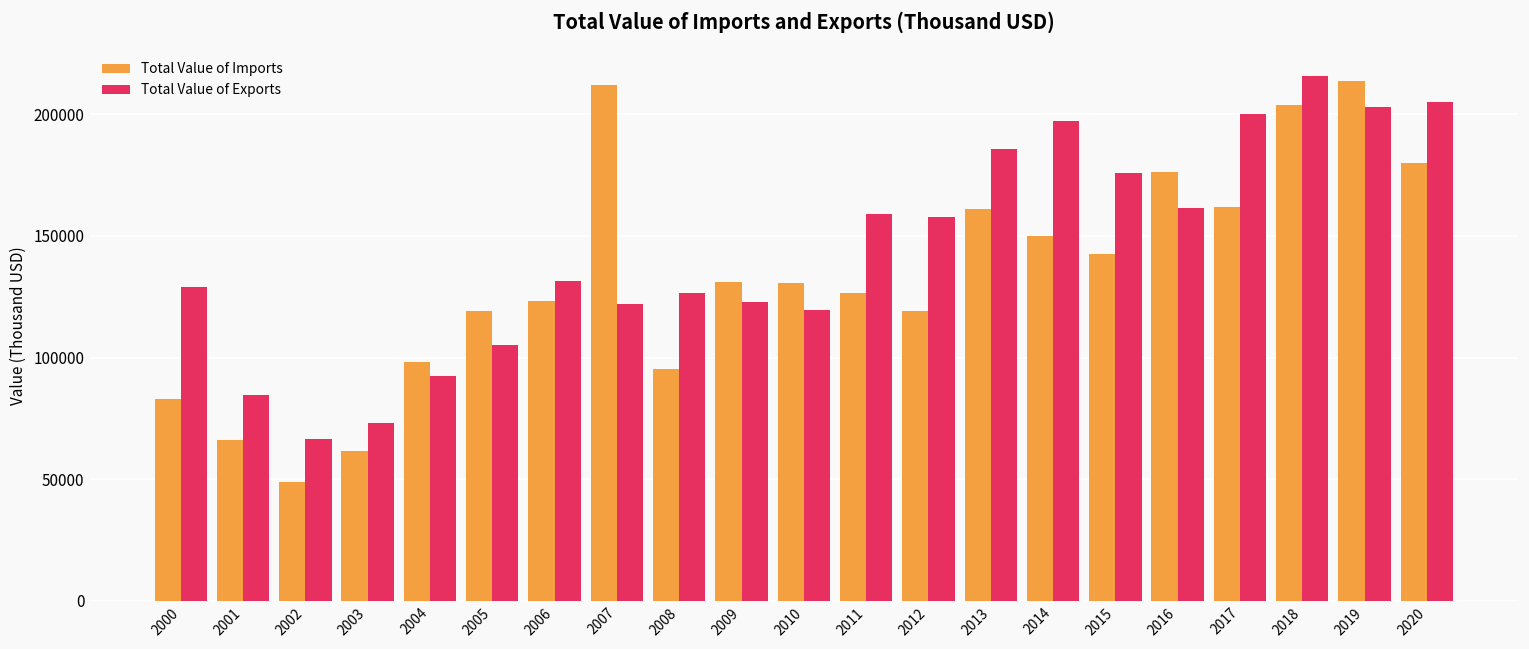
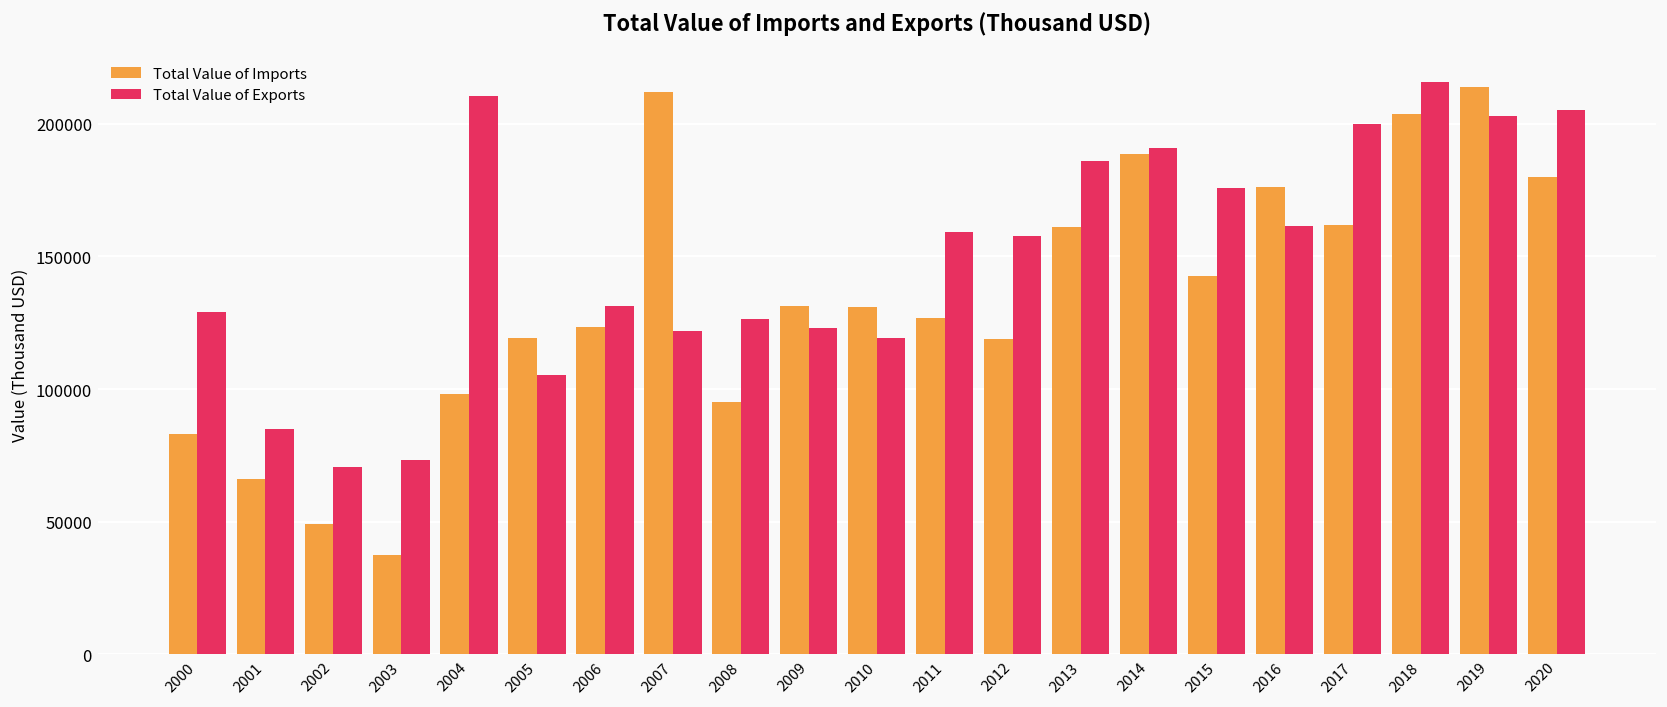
Total Value of Exports, 2002: 66000 -> 71000
Total Value of Imports, 2003: 62000 -> 37000
Total Value of Exports, 2004: 93000 -> 211000
Total Value of Imports, 2014: 150000 -> 189000
Total Value of Exports, 2014: 197000 -> 191000
